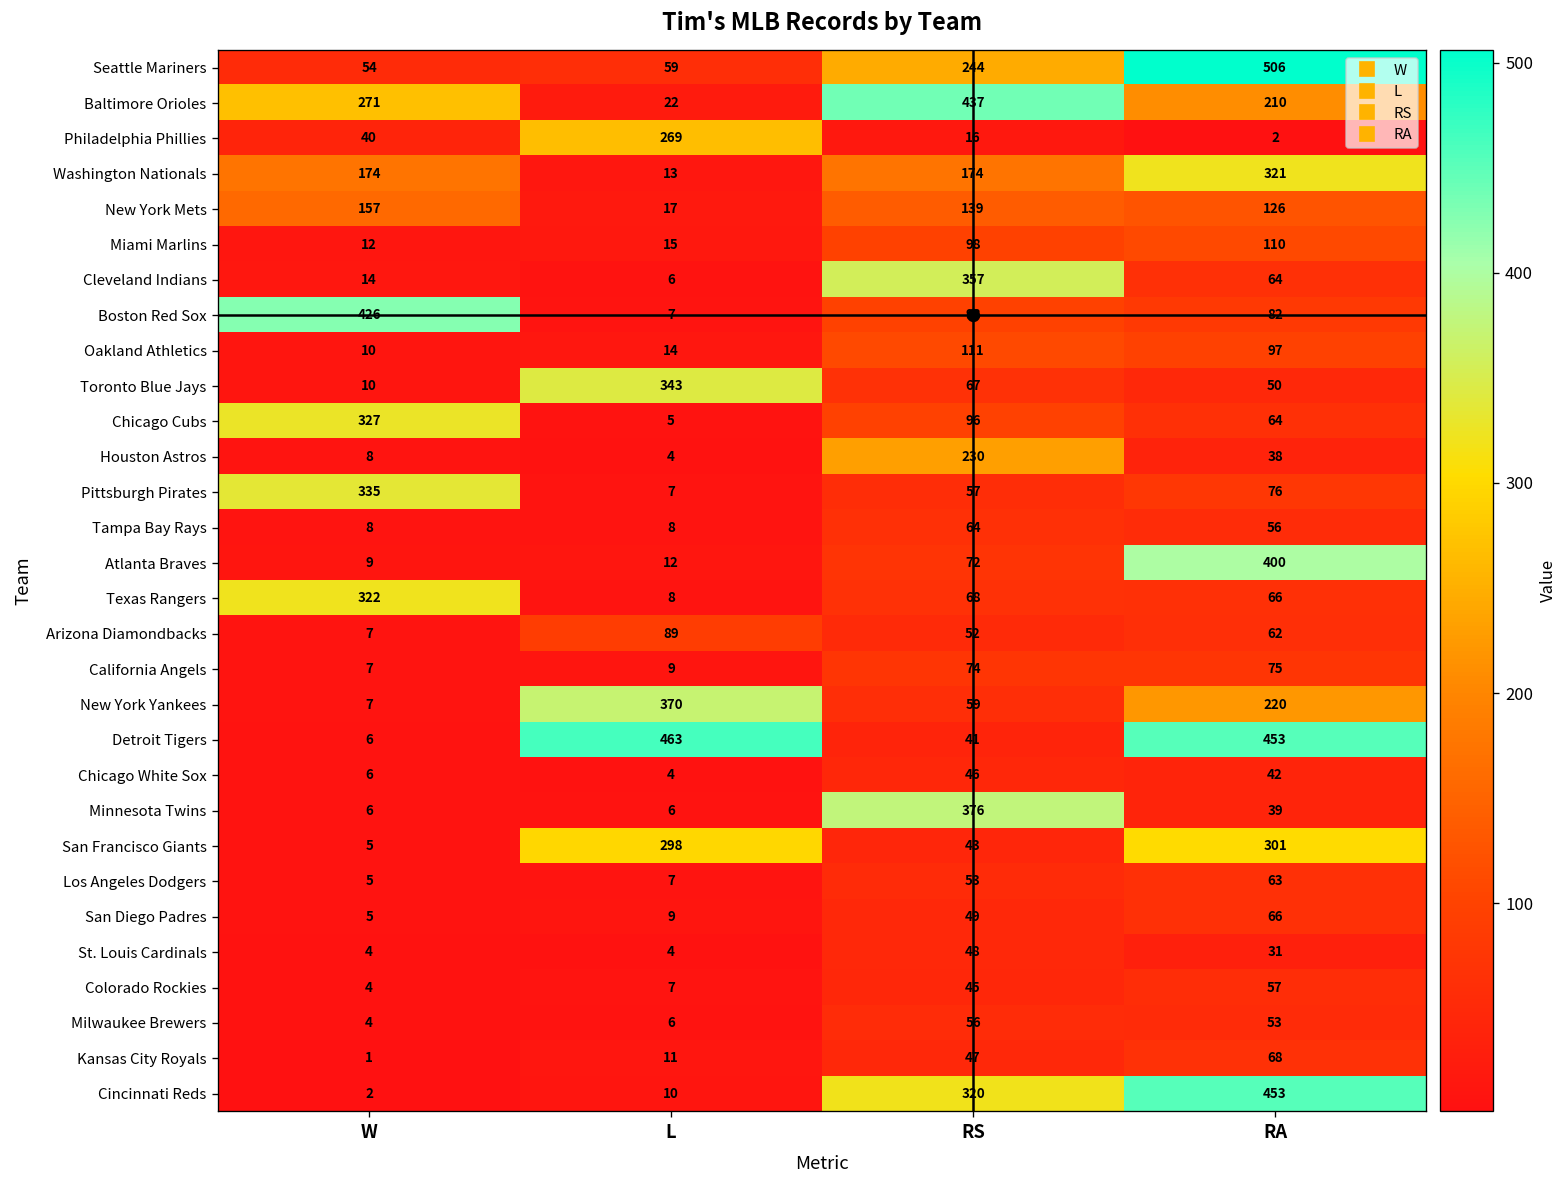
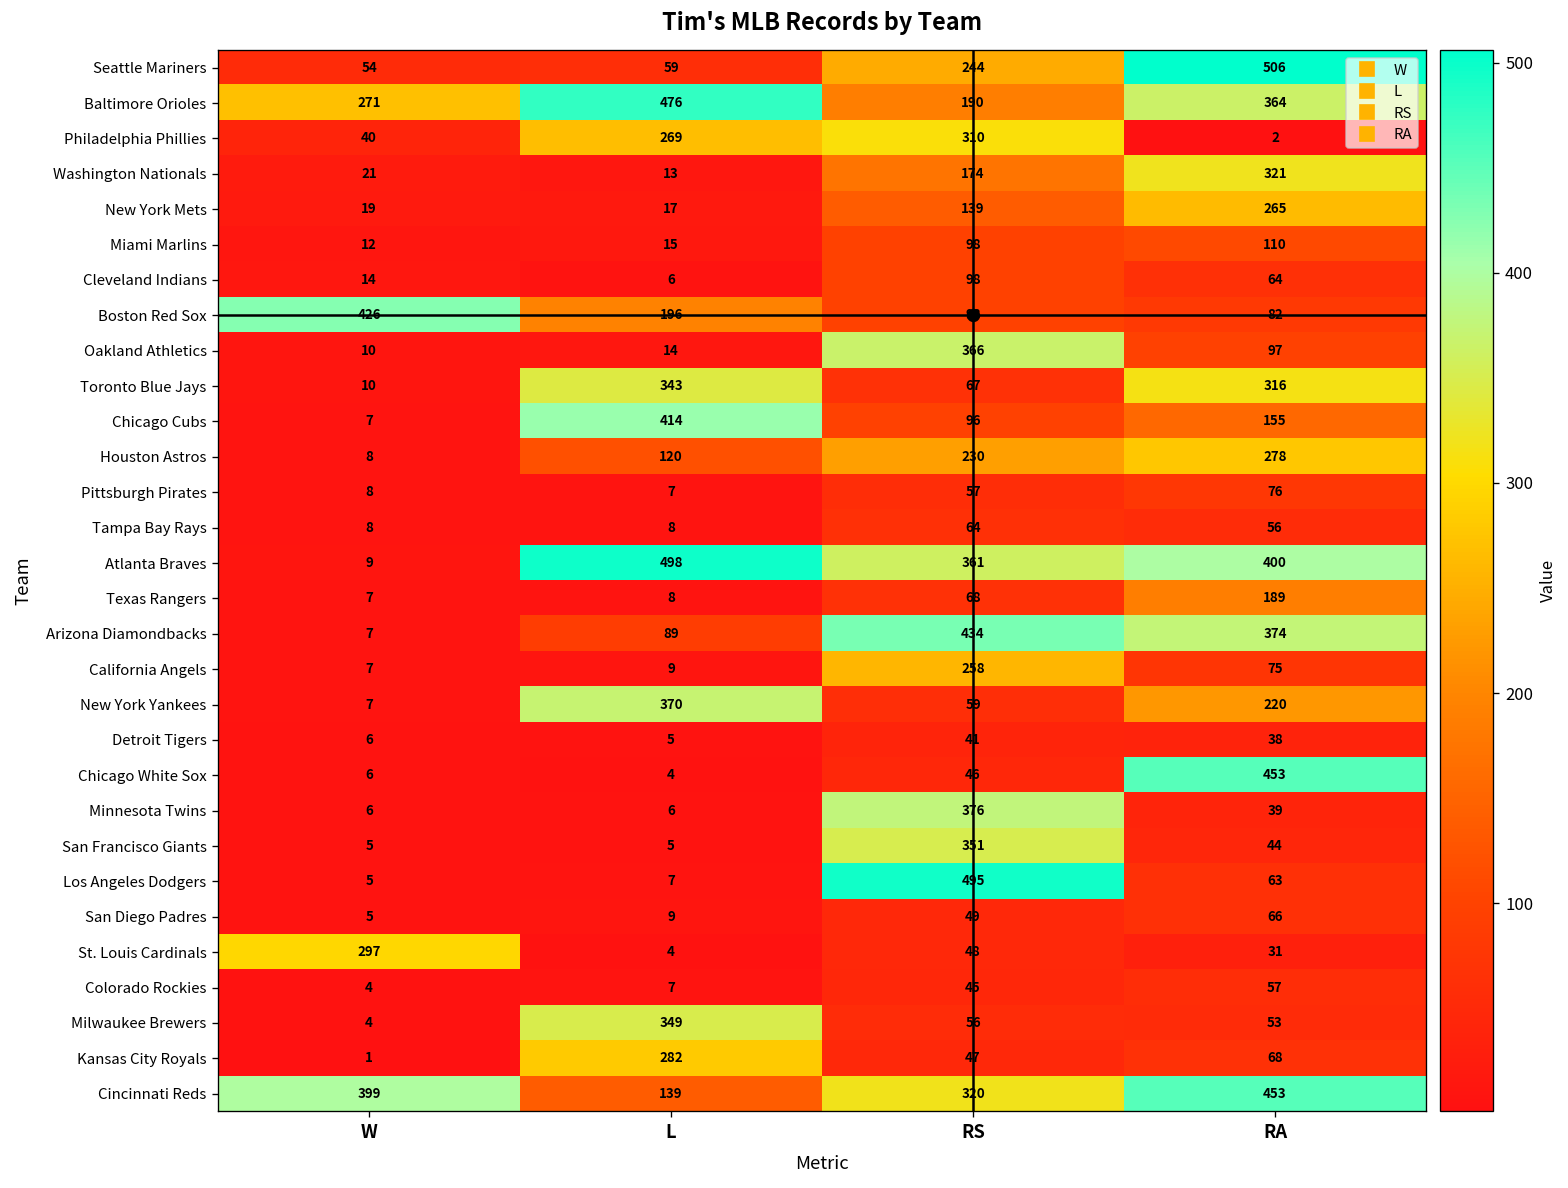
Baltimore Orioles, L: 22 -> 476
Baltimore Orioles, RS: 437 -> 190
Baltimore Orioles, RA: 210 -> 364
Philadelphia Phillies, RS: 16 -> 310
Washington Nationals, W: 174 -> 21
New York Mets, W: 157 -> 19
New York Mets, RA: 126 -> 265
Cleveland Indians, RS: 357 -> 98
Boston Red Sox, L: 7 -> 196
Oakland Athletics, RS: 111 -> 366
Toronto Blue Jays, RA: 50 -> 316
Chicago Cubs, W: 327 -> 7
Chicago Cubs, L: 5 -> 414
Chicago Cubs, RA: 64 -> 155
Houston Astros, L: 4 -> 120
Houston Astros, RA: 38 -> 278
Pittsburgh Pirates, W: 335 -> 8
Atlanta Braves, L: 12 -> 498
Atlanta Braves, RS: 72 -> 361
Texas Rangers, W: 322 -> 7
Texas Rangers, RA: 66 -> 189
Arizona Diamondbacks, RS: 52 -> 434
Arizona Diamondbacks, RA: 62 -> 374
California Angels, RS: 74 -> 258
Detroit Tigers, L: 463 -> 5
Detroit Tigers, RA: 453 -> 38
Chicago White Sox, RA: 42 -> 453
San Francisco Giants, L: 298 -> 5
San Francisco Giants, RS: 43 -> 351
San Francisco Giants, RA: 301 -> 44
Los Angeles Dodgers, RS: 53 -> 495
St. Louis Cardinals, W: 4 -> 297
Milwaukee Brewers, L: 6 -> 349
Kansas City Royals, L: 11 -> 282
Cincinnati Reds, W: 2 -> 399
Cincinnati Reds, L: 10 -> 139
